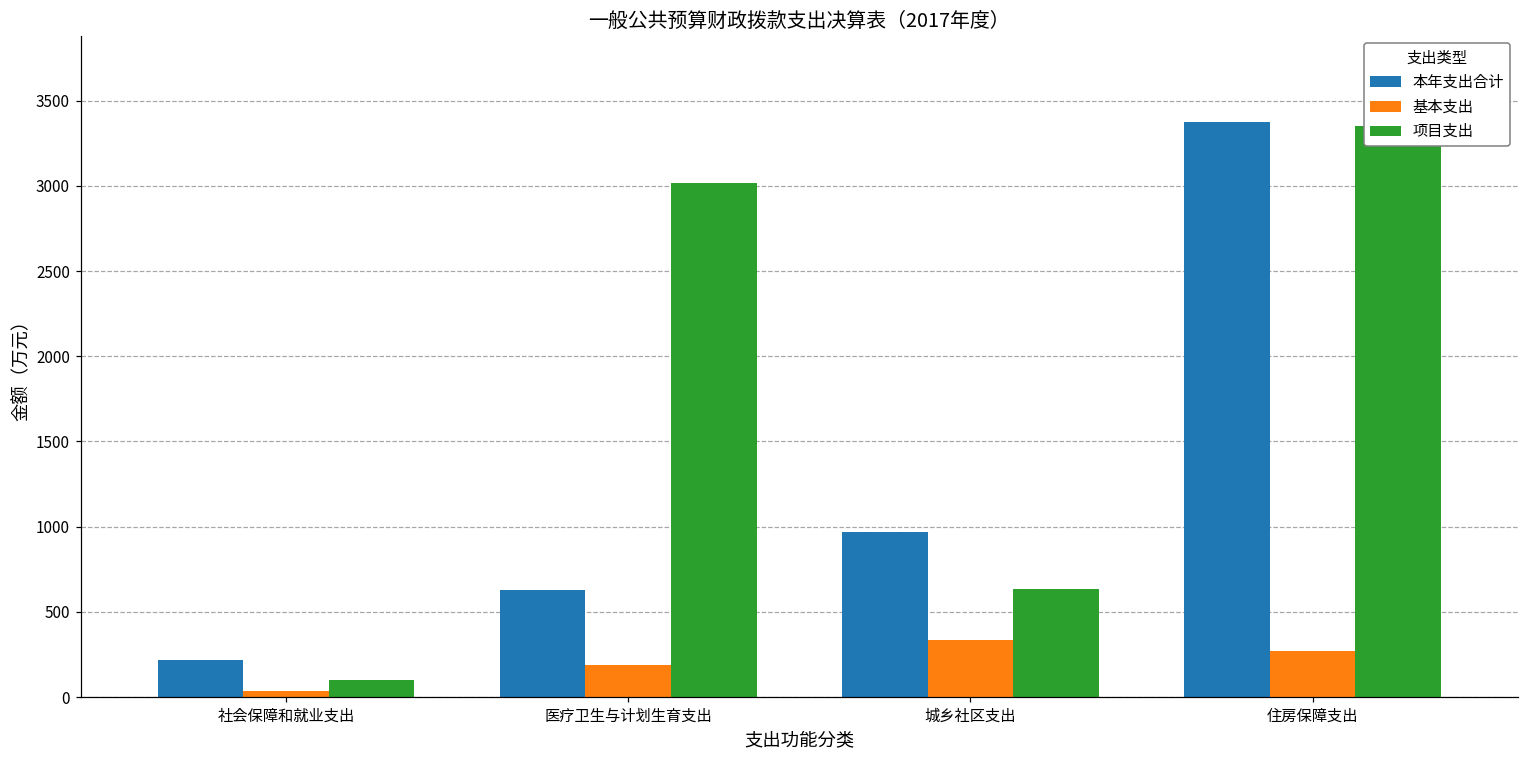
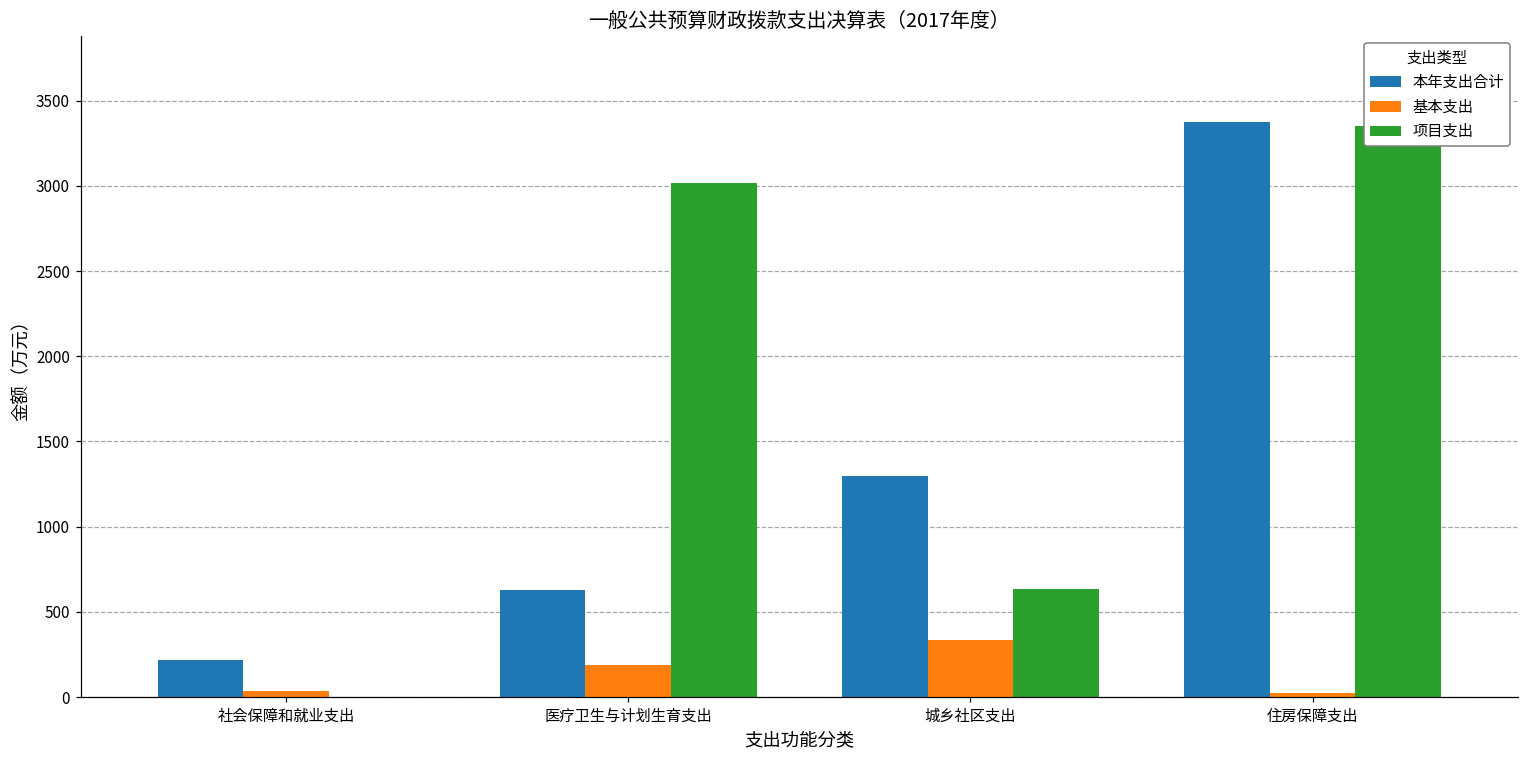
项目支出, 社会保障和就业支出: 100 -> 0
本年支出合计, 城乡社区支出: 970 -> 1300
基本支出, 住房保障支出: 270 -> 30
